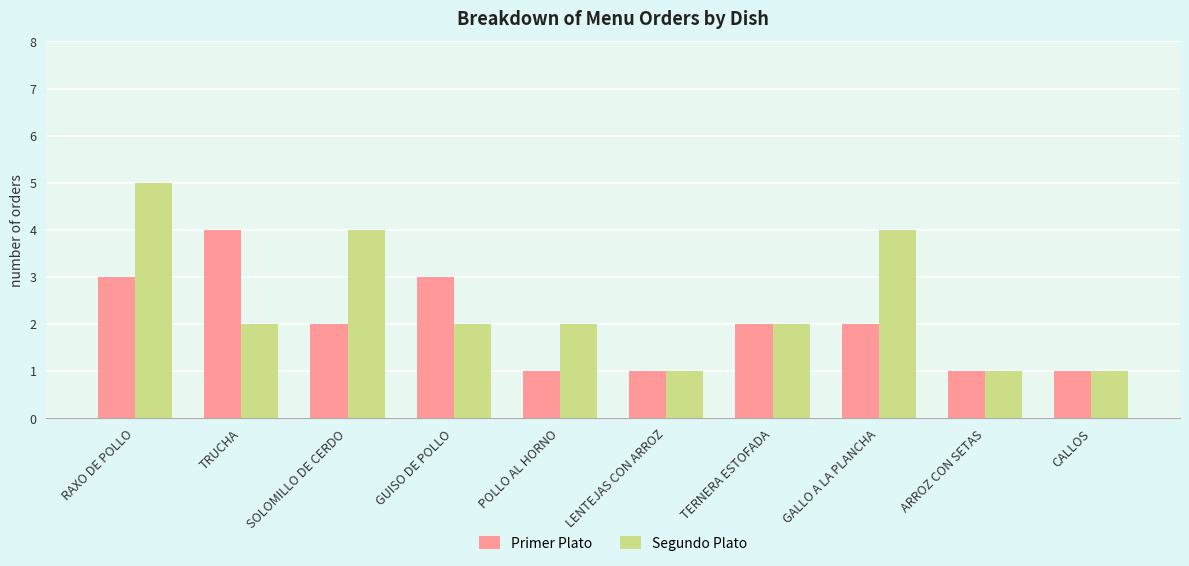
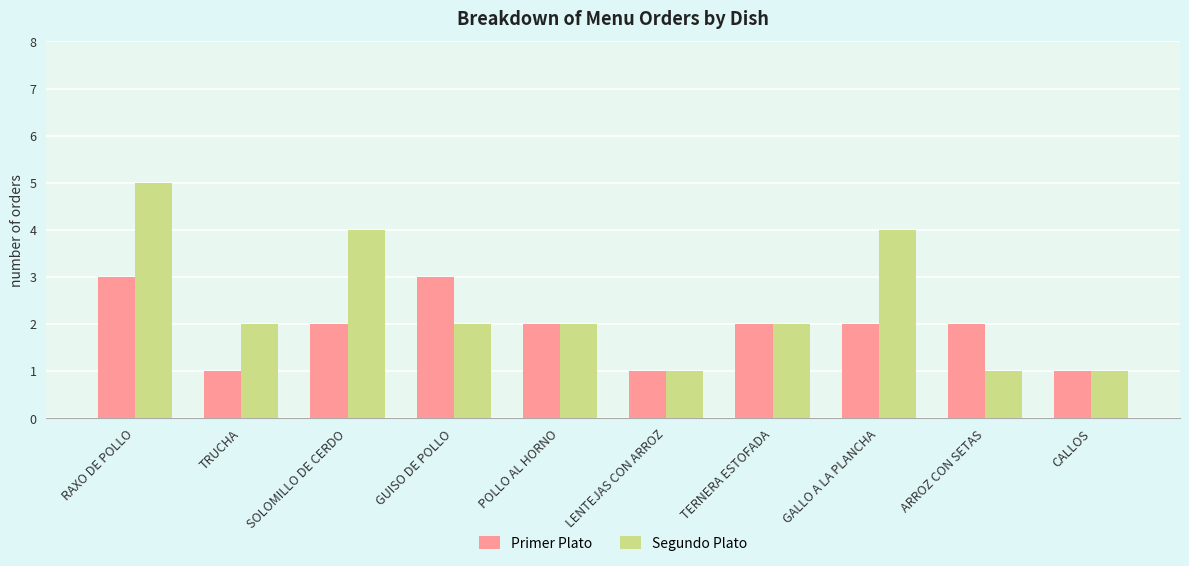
Primer Plato, TRUCHA: 4 -> 1
Primer Plato, POLLO AL HORNO: 1 -> 2
Primer Plato, ARROZ CON SETAS: 1 -> 2
